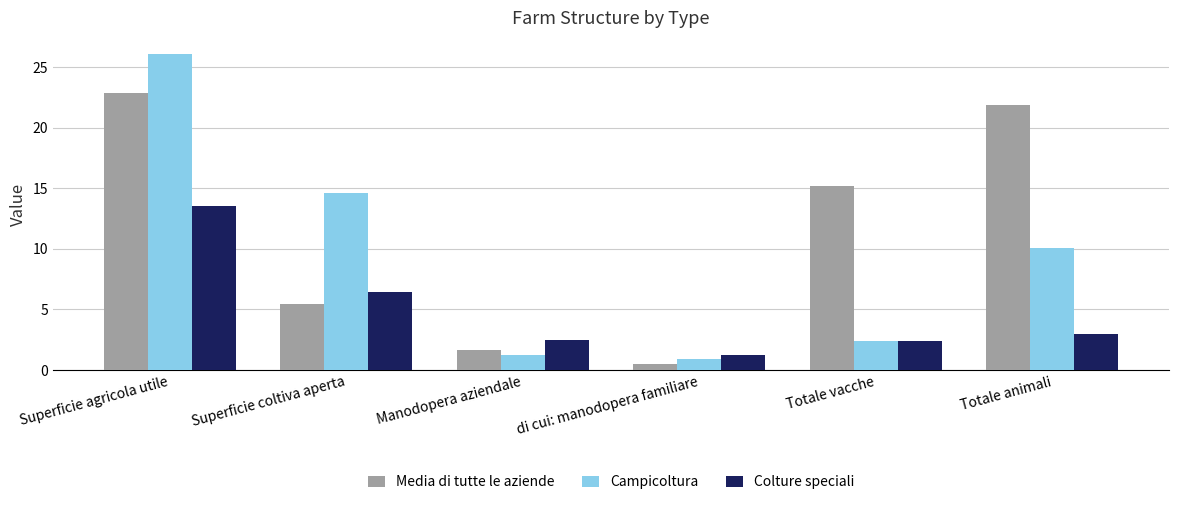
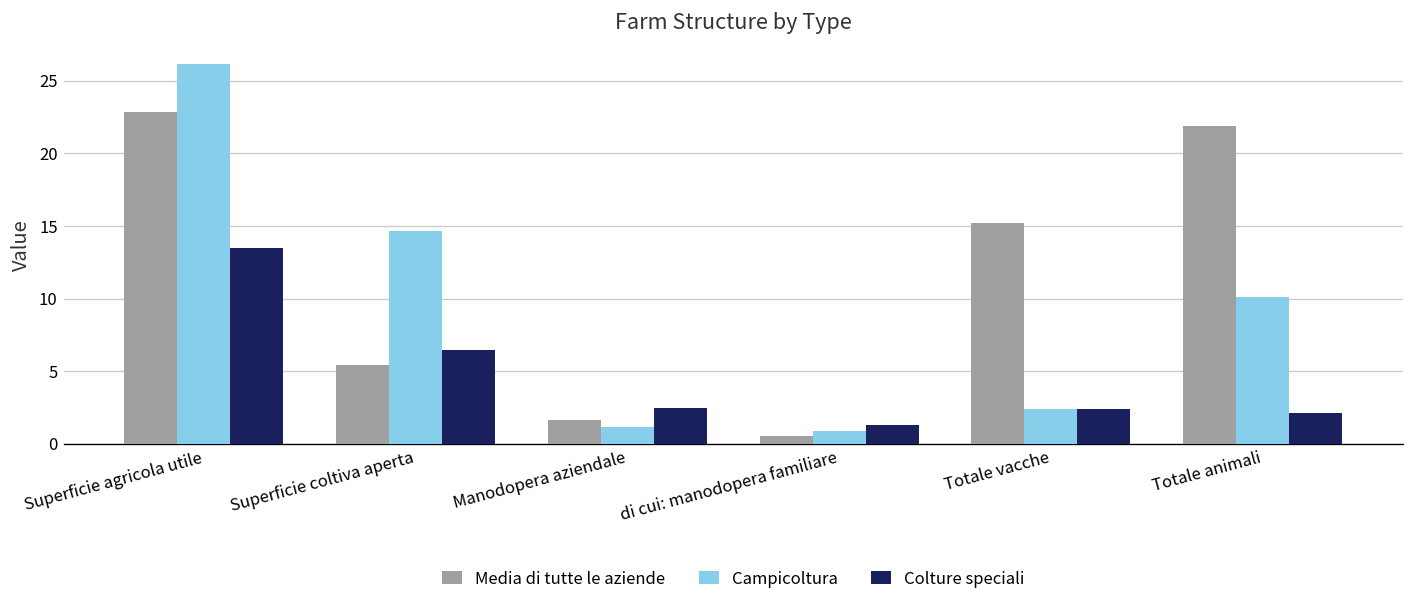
Colture speciali, Totale animali: 3.0 -> 2.1
